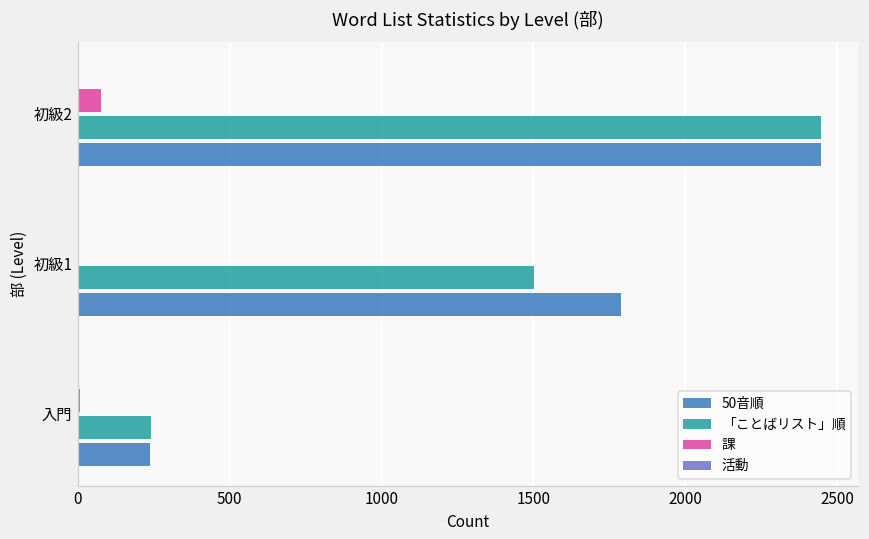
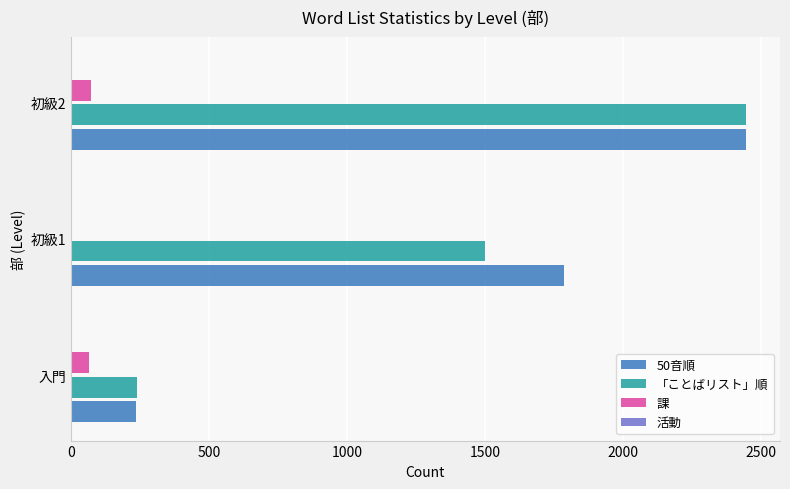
課, 入門: 10 -> 70
